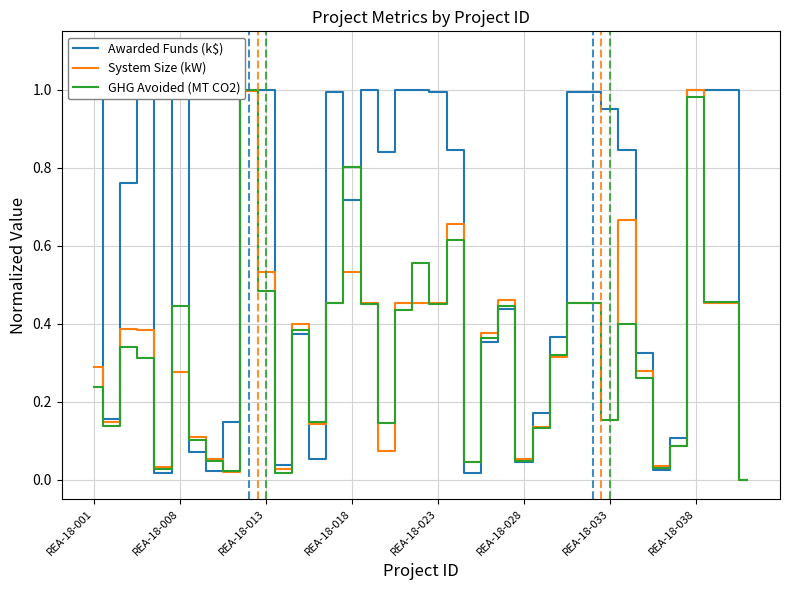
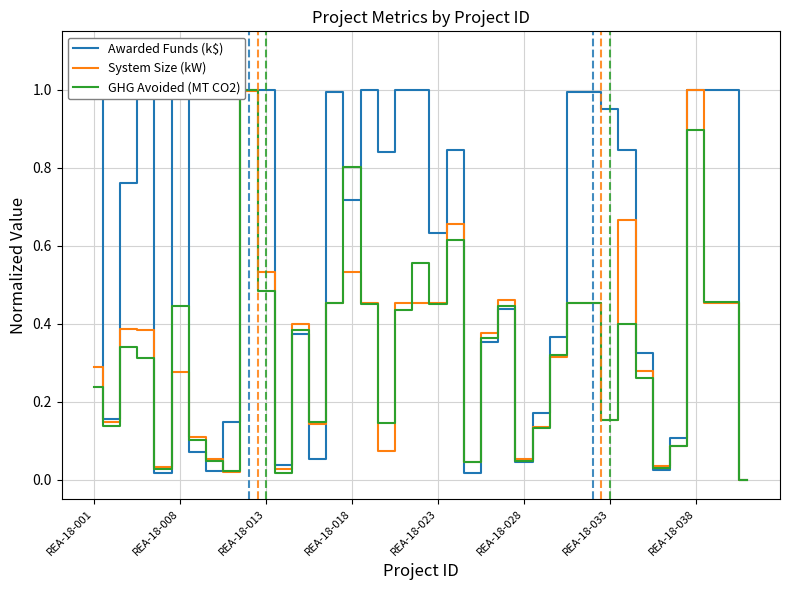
Awarded Funds (k$), REA-18-023: 1.00 -> 0.63
GHG Avoided (MT CO2), REA-18-038: 0.98 -> 0.90
